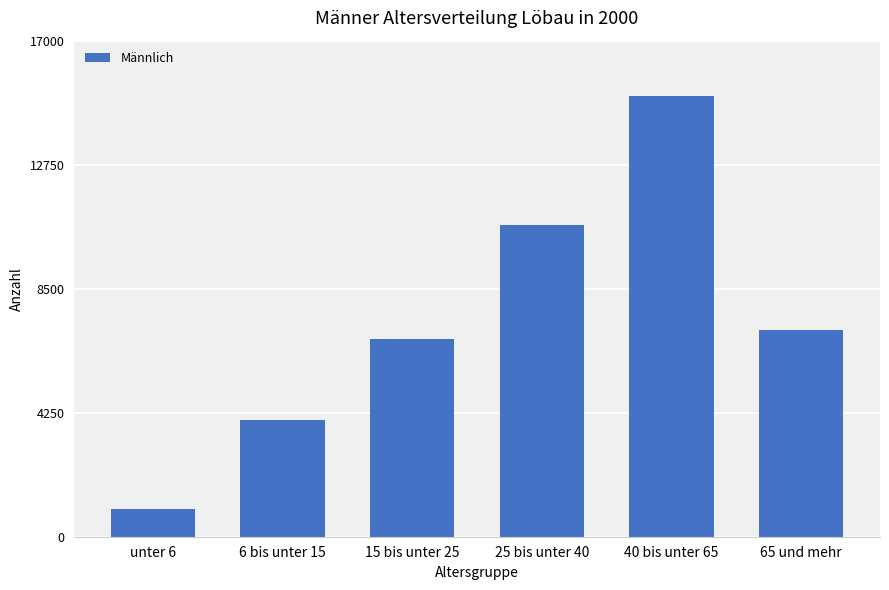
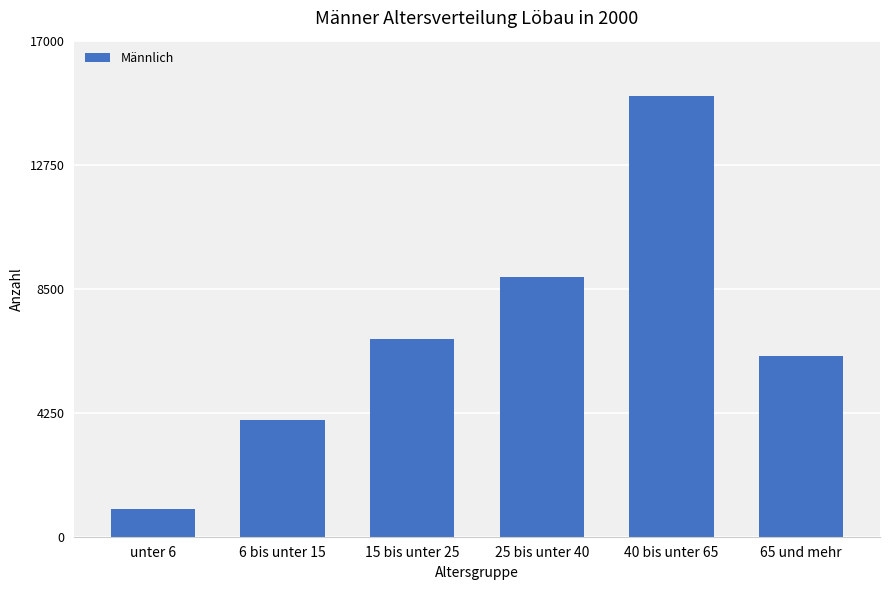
25 bis unter 40: 10700 -> 8900
65 und mehr: 7100 -> 6200
